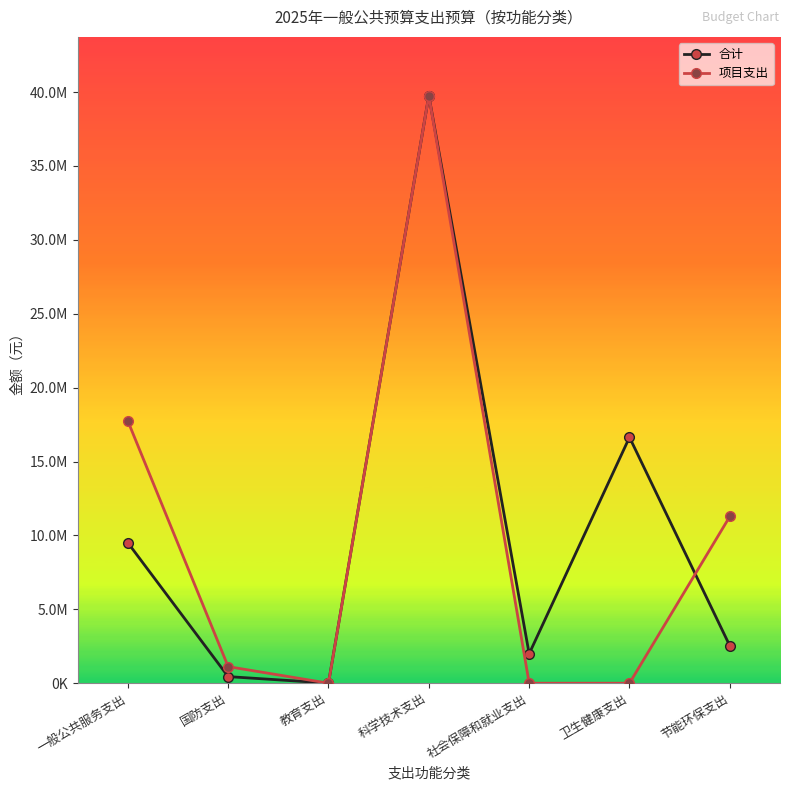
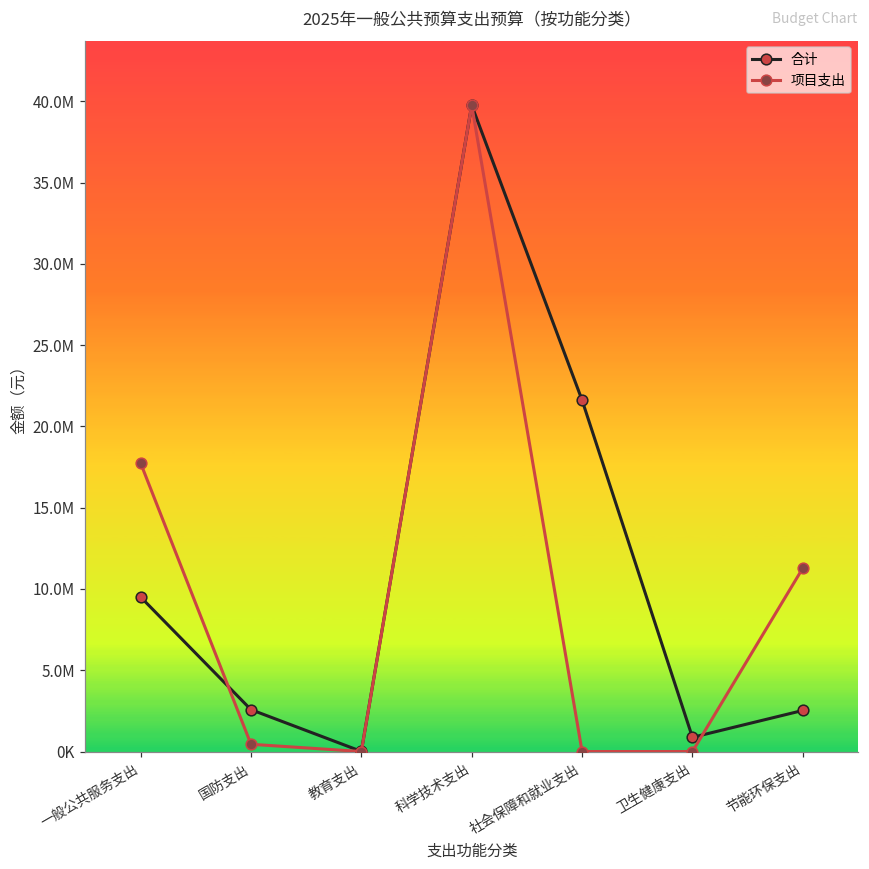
合计, 国防支出: 400000 -> 2600000
项目支出, 国防支出: 1100000 -> 400000
合计, 社会保障和就业支出: 2000000 -> 21600000
合计, 卫生健康支出: 16600000 -> 900000
